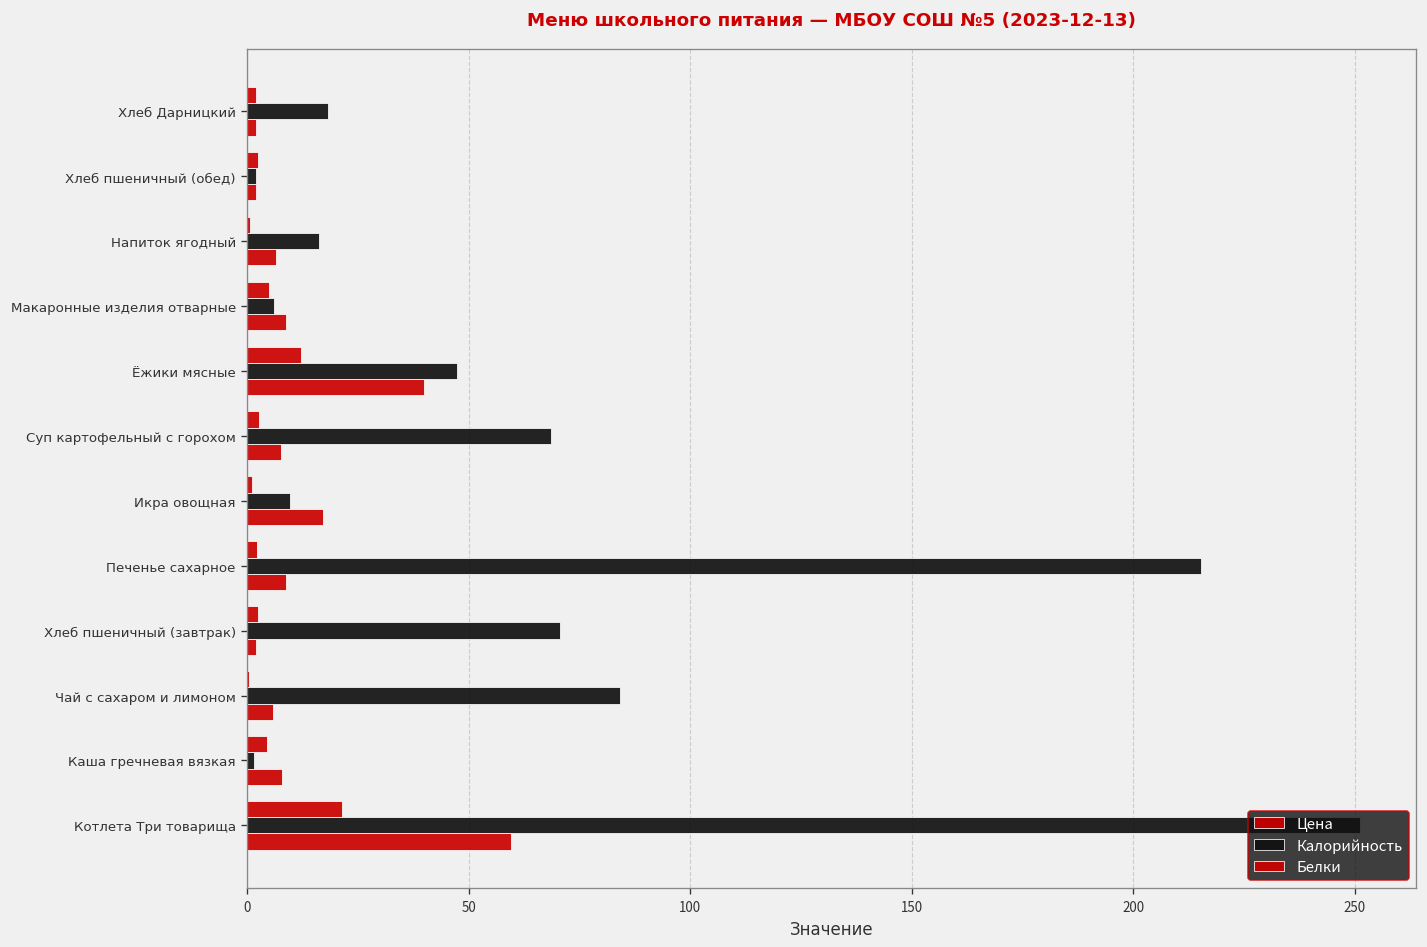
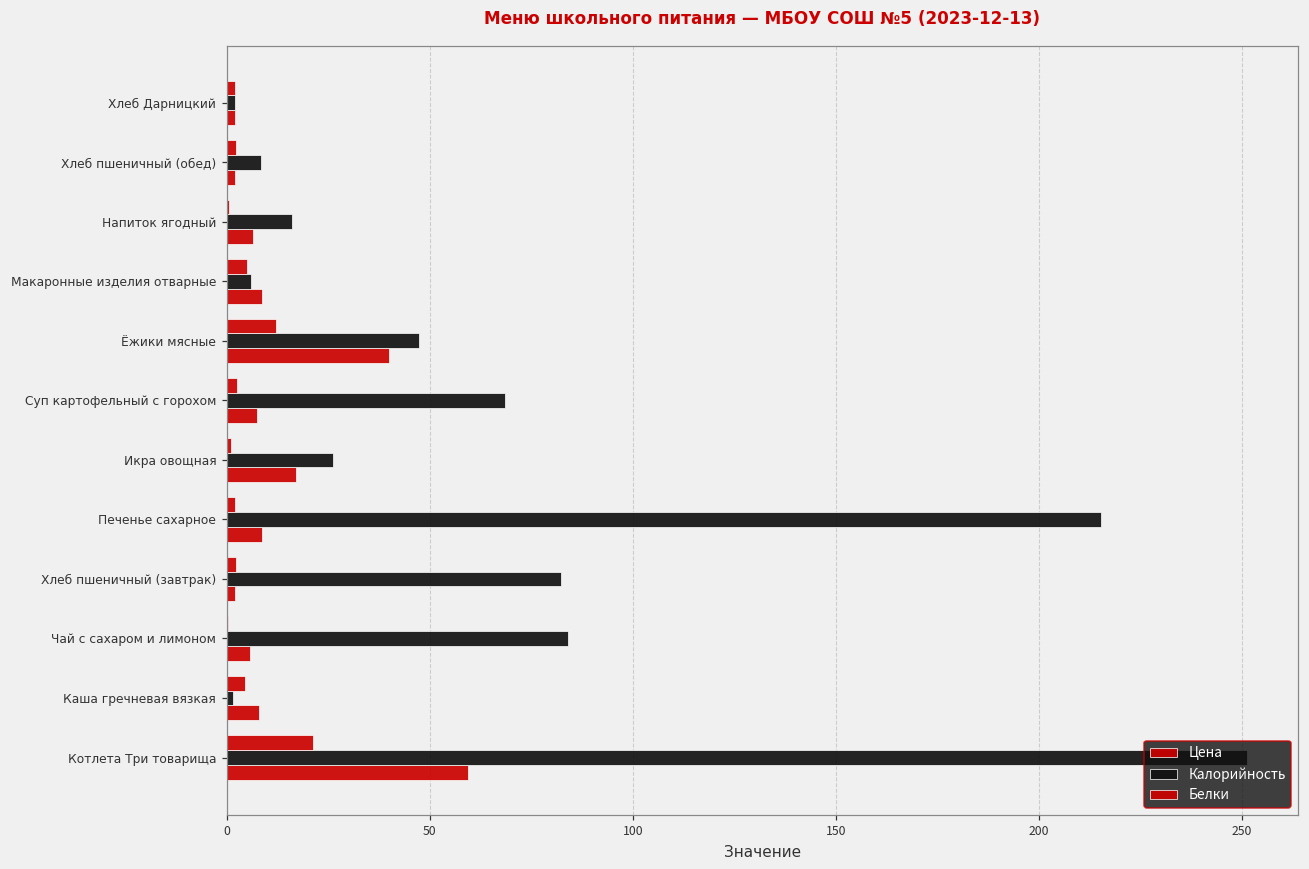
Калорийность, Хлеб Дарницкий: 18 -> 2
Калорийность, Хлеб пшеничный (обед): 2 -> 8
Калорийность, Икра овощная: 10 -> 26
Калорийность, Хлеб пшеничный (завтрак): 70 -> 82
